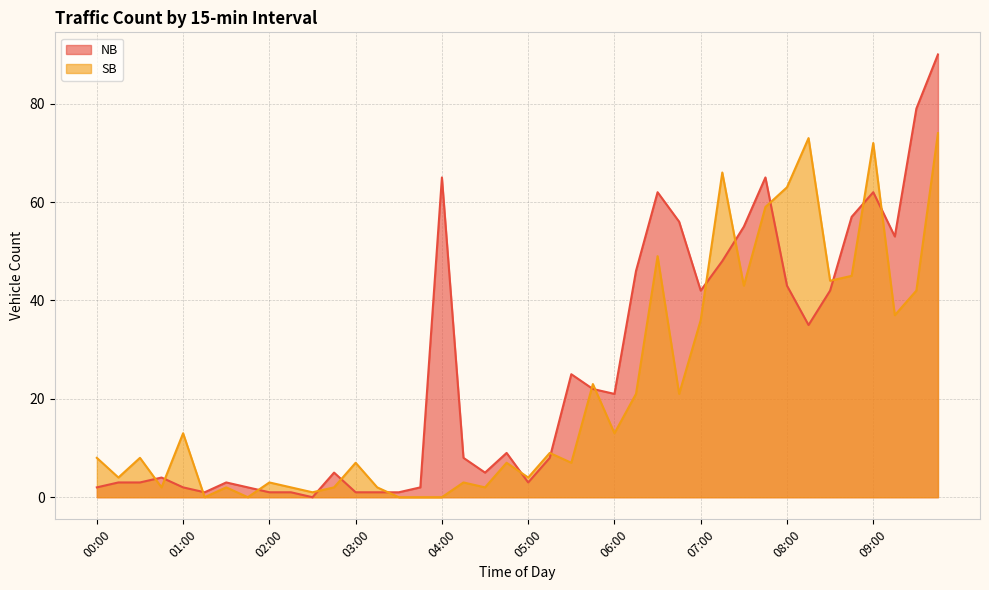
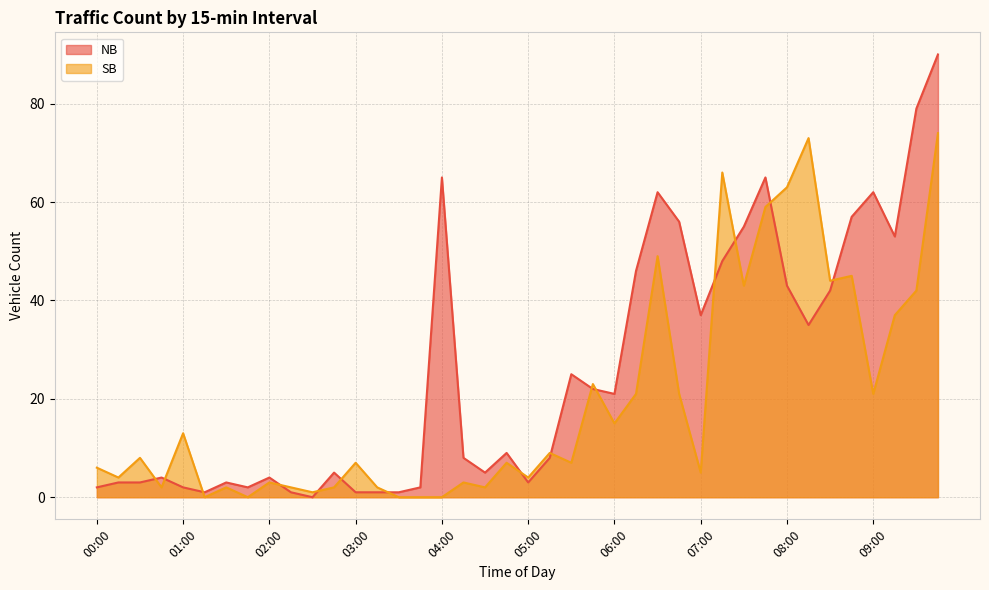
SB, 00:00: 8 -> 6
NB, 02:00: 1 -> 4
SB, 06:00: 13 -> 15
NB, 07:00: 42 -> 37
SB, 07:00: 36 -> 5
SB, 09:00: 72 -> 21
